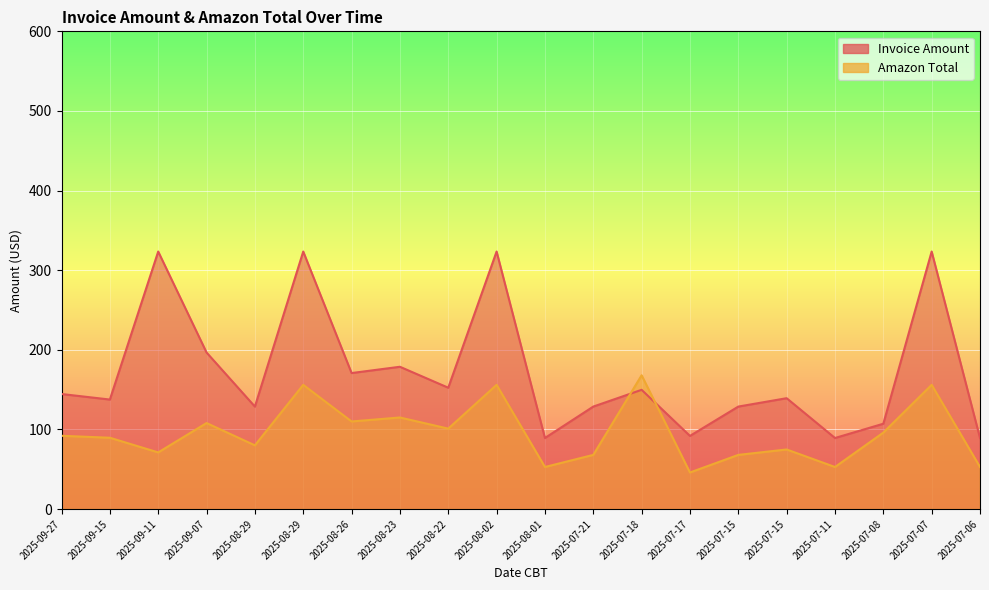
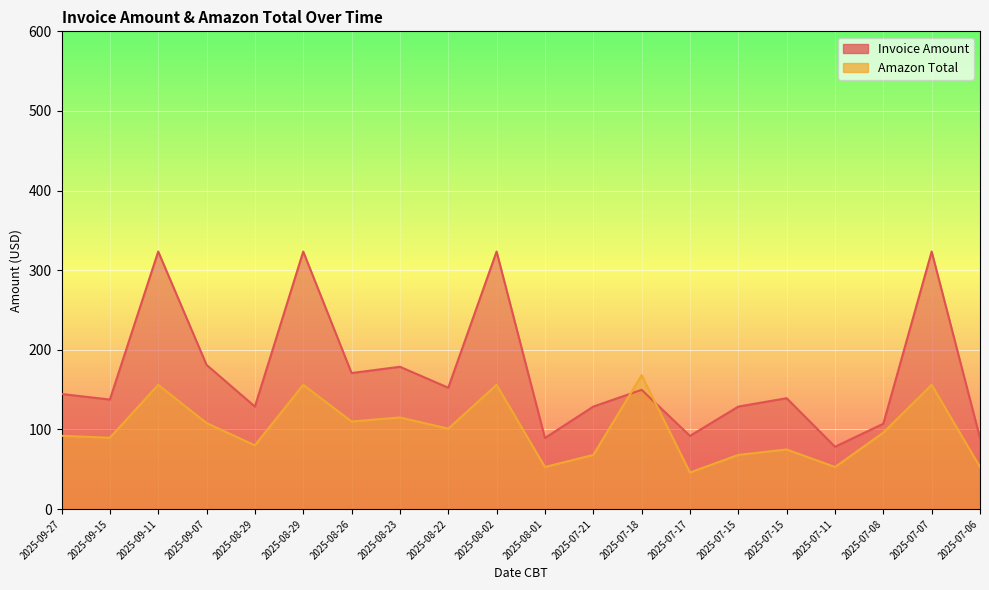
Amazon Total, 2025-09-11: 70 -> 160
Invoice Amount, 2025-09-07: 200 -> 180
Invoice Amount, 2025-07-11: 90 -> 80
